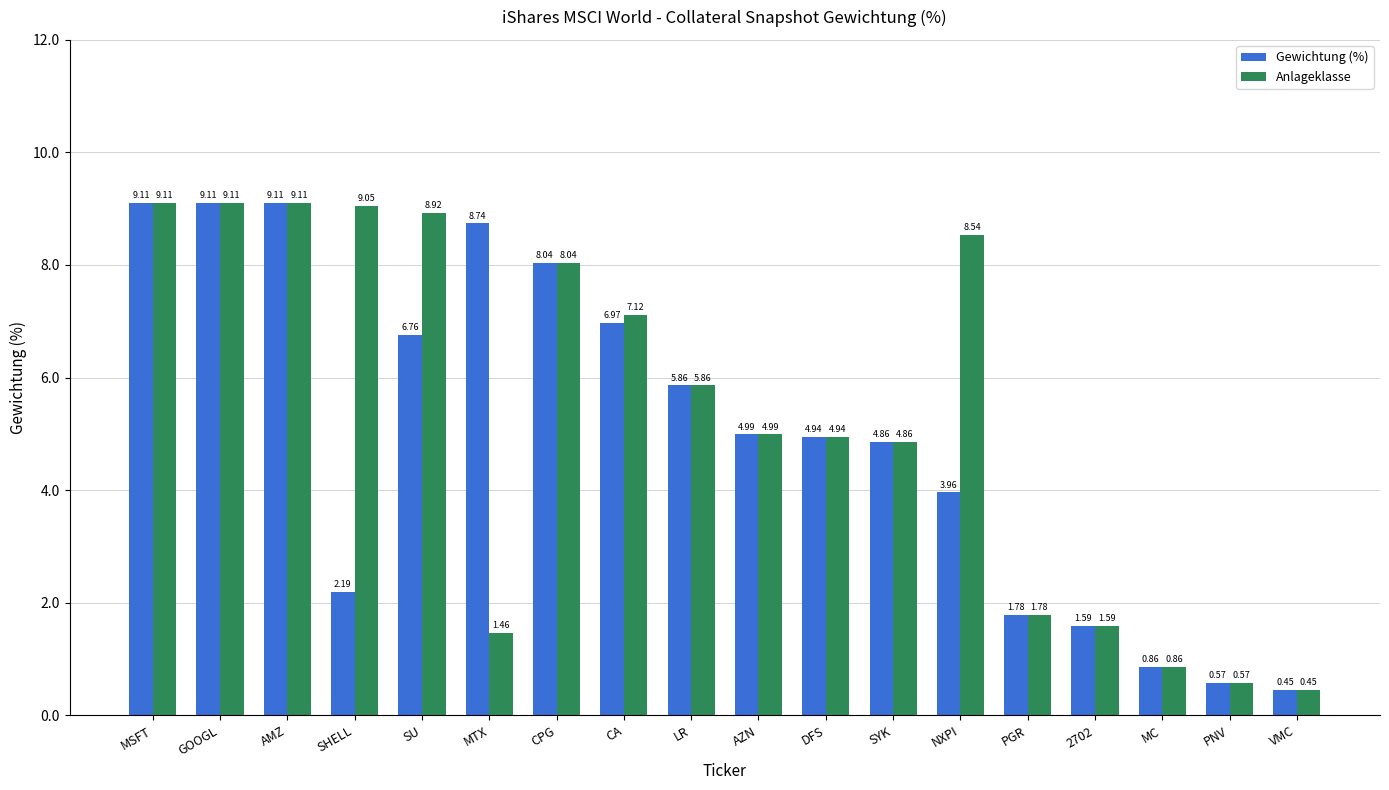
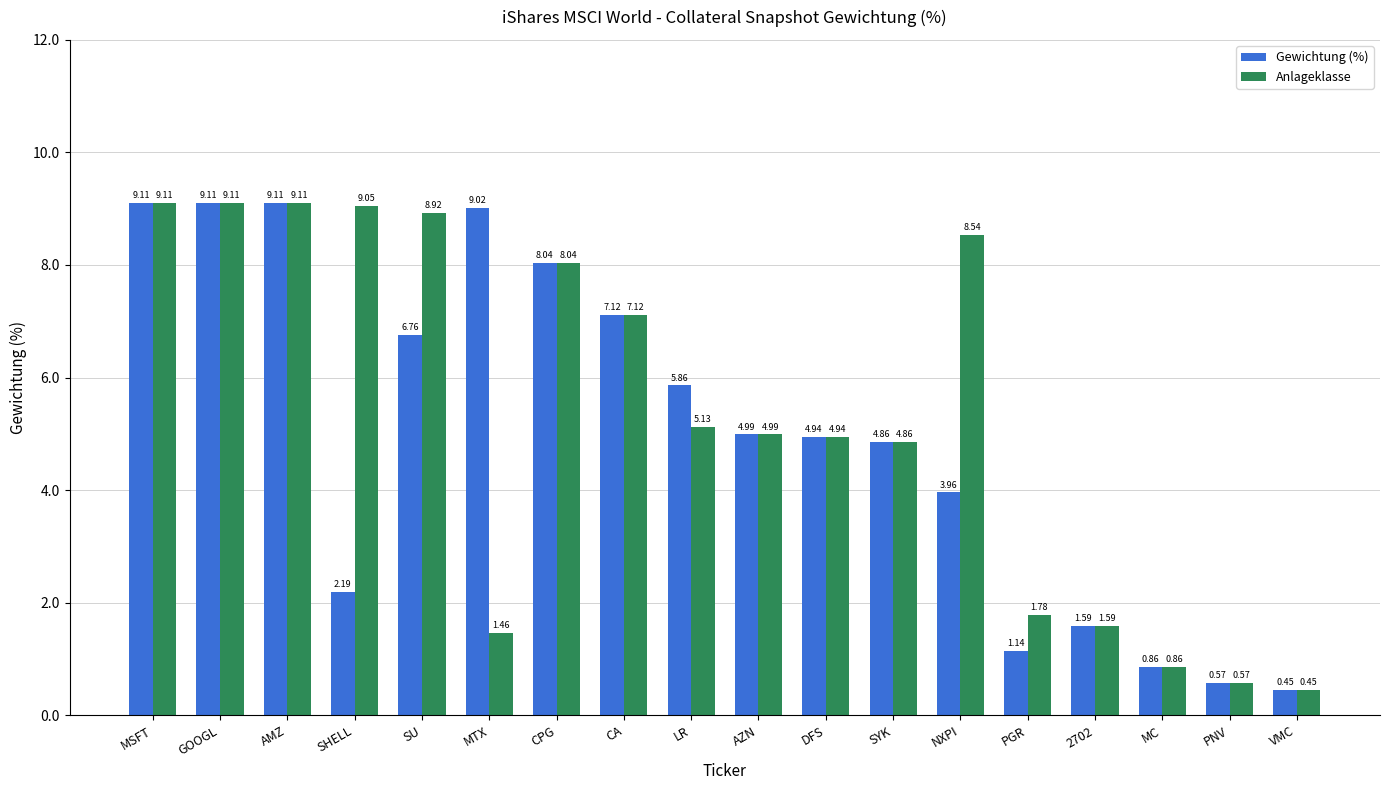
Gewichtung (%), MTX: 8.74 -> 9.02
Gewichtung (%), CA: 6.97 -> 7.12
Anlageklasse, LR: 5.86 -> 5.13
Gewichtung (%), PGR: 1.78 -> 1.14
